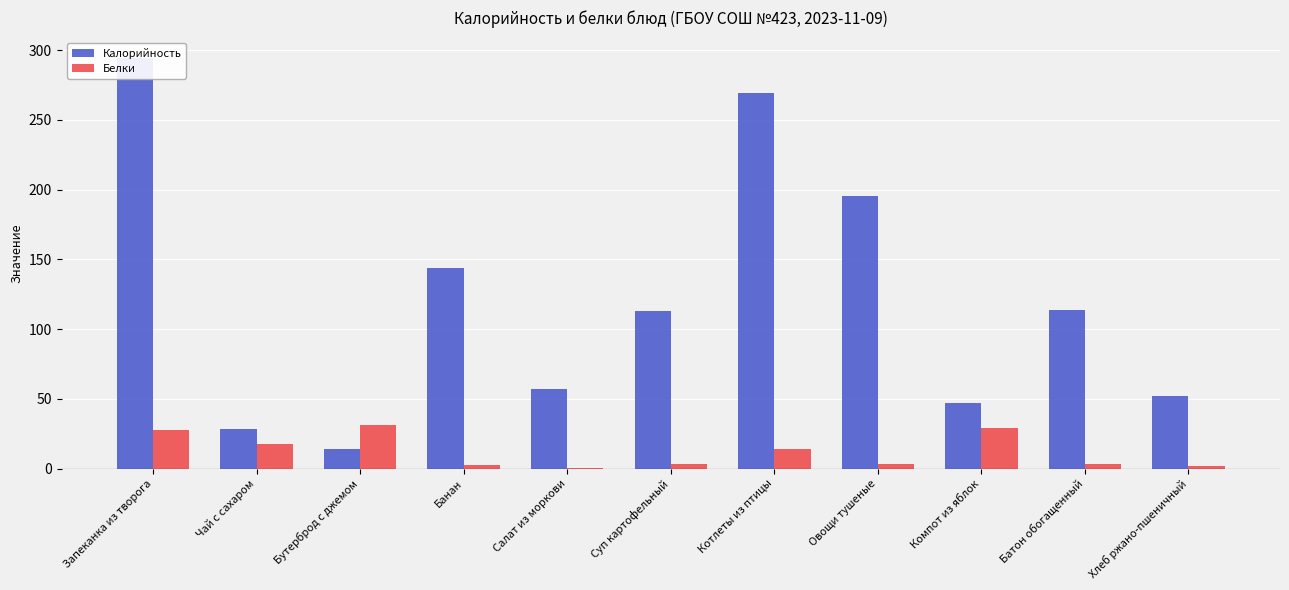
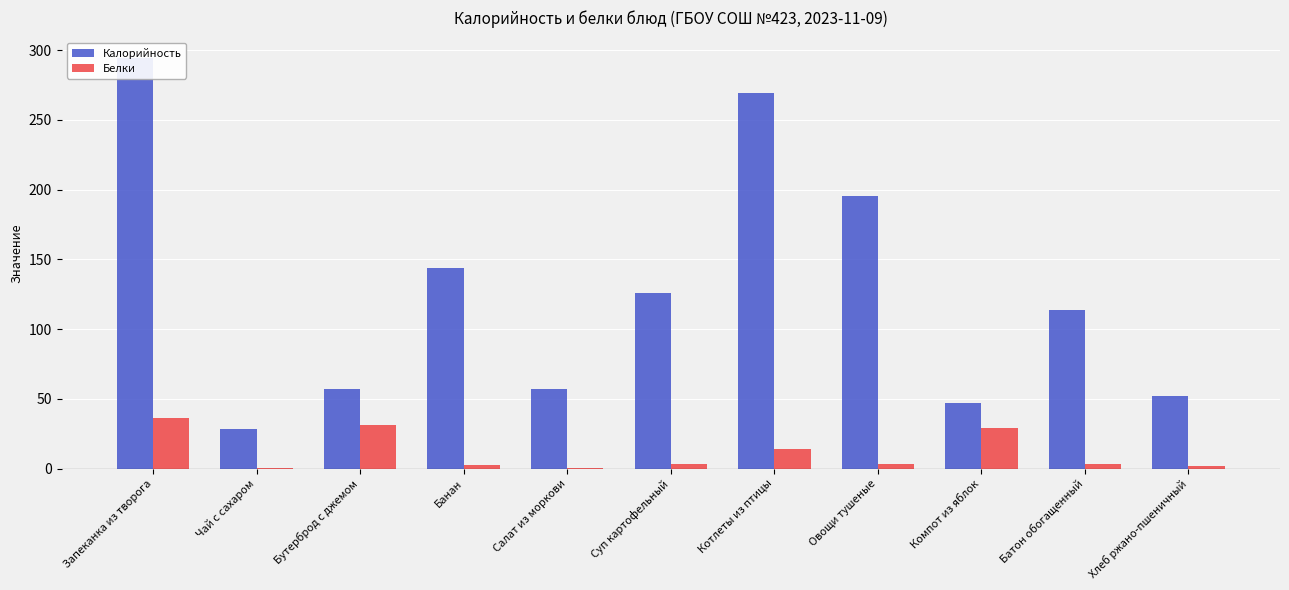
Белки, Запеканка из творога: 28 -> 36
Белки, Чай с сахаром: 17 -> 0
Калорийность, Бутерброд с джемом: 14 -> 57
Калорийность, Суп картофельный: 113 -> 126
